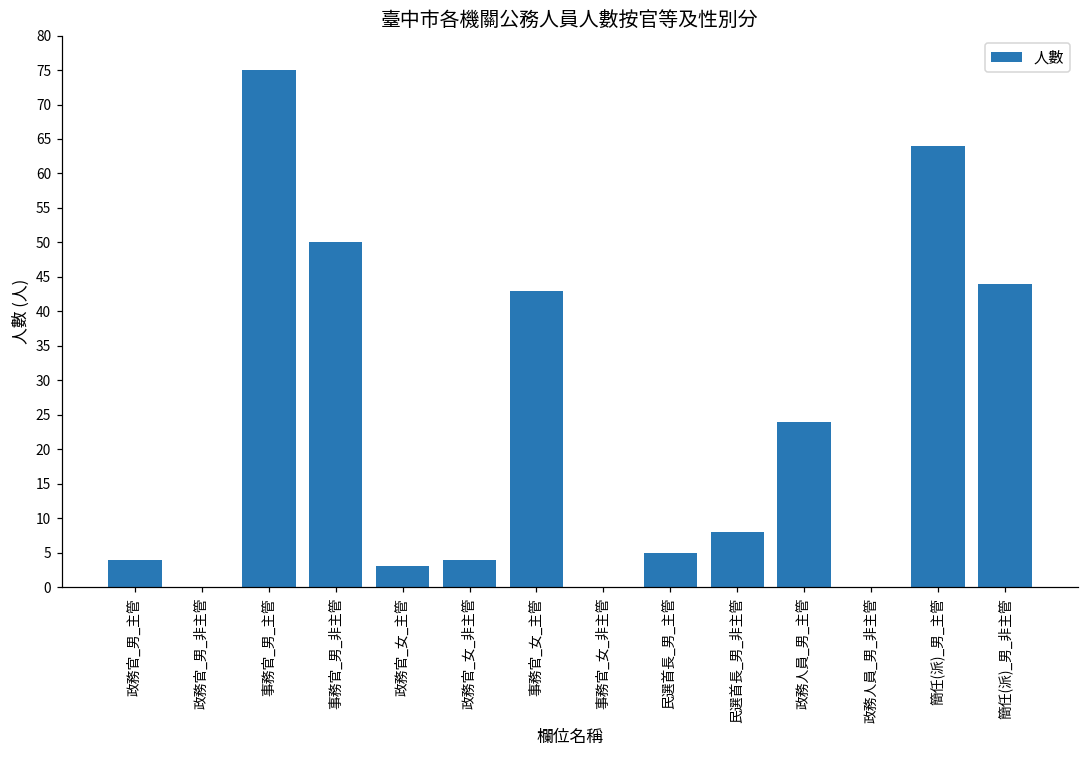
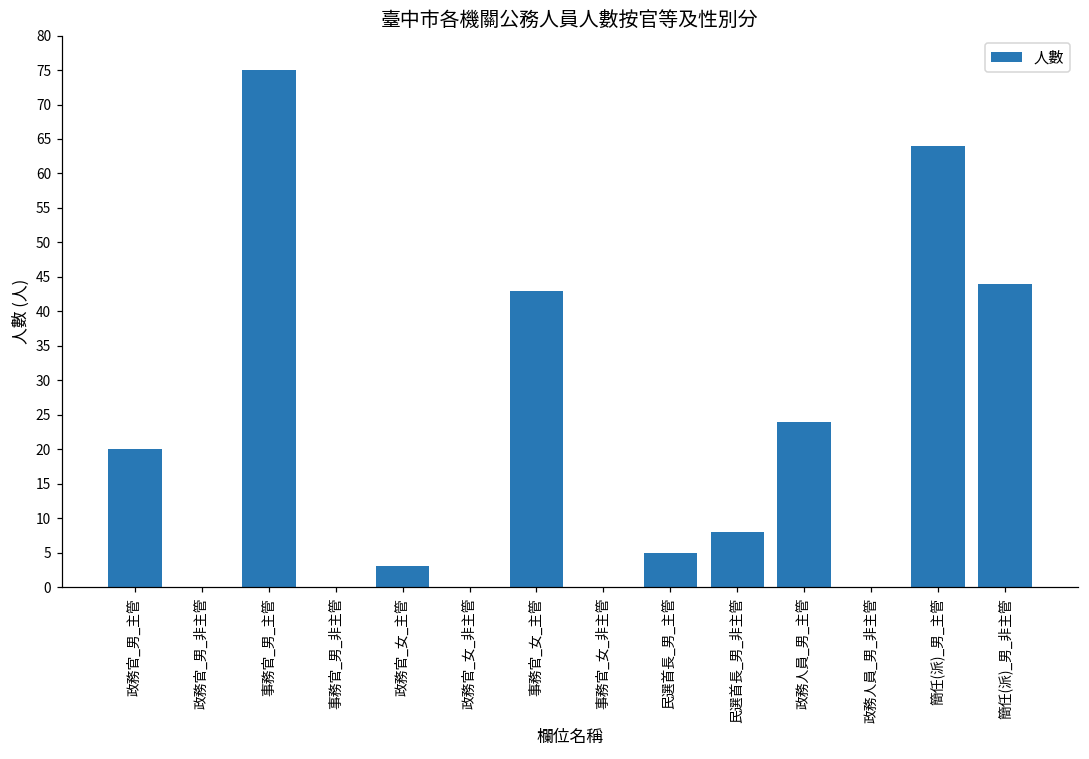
政務官_男_主管: 4 -> 20
事務官_男_非主管: 50 -> 0
政務官_女_非主管: 4 -> 0
